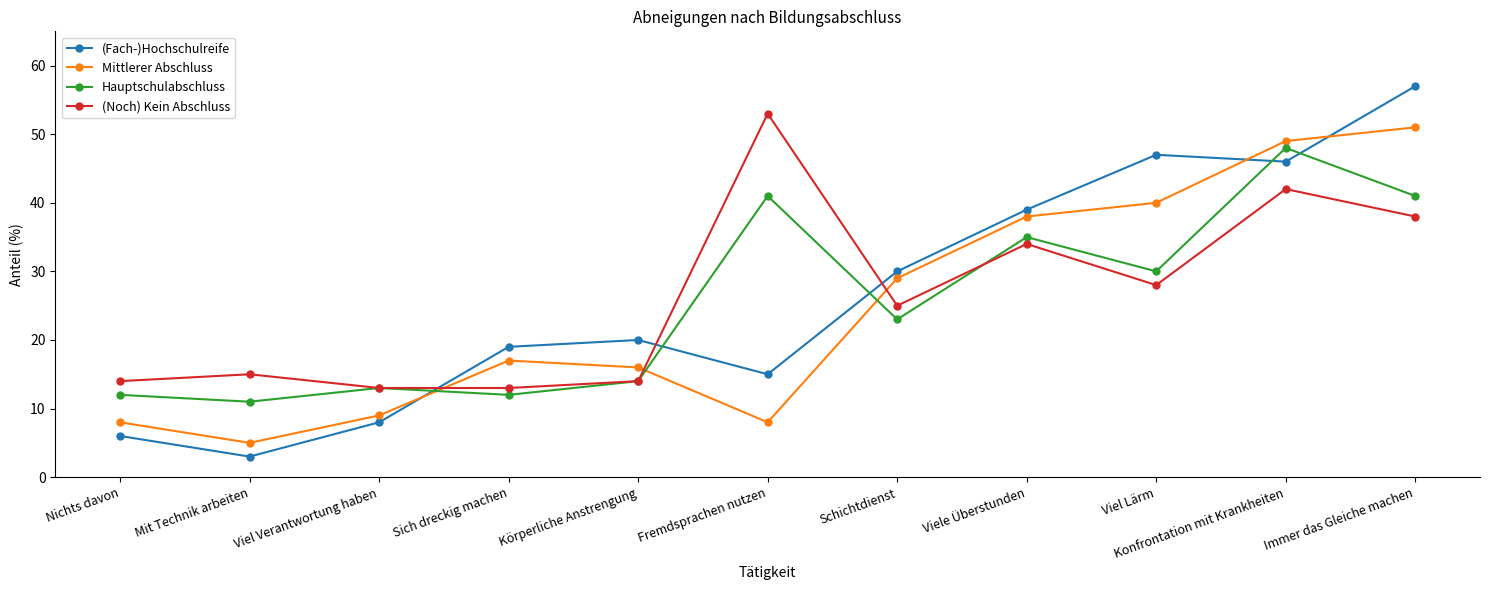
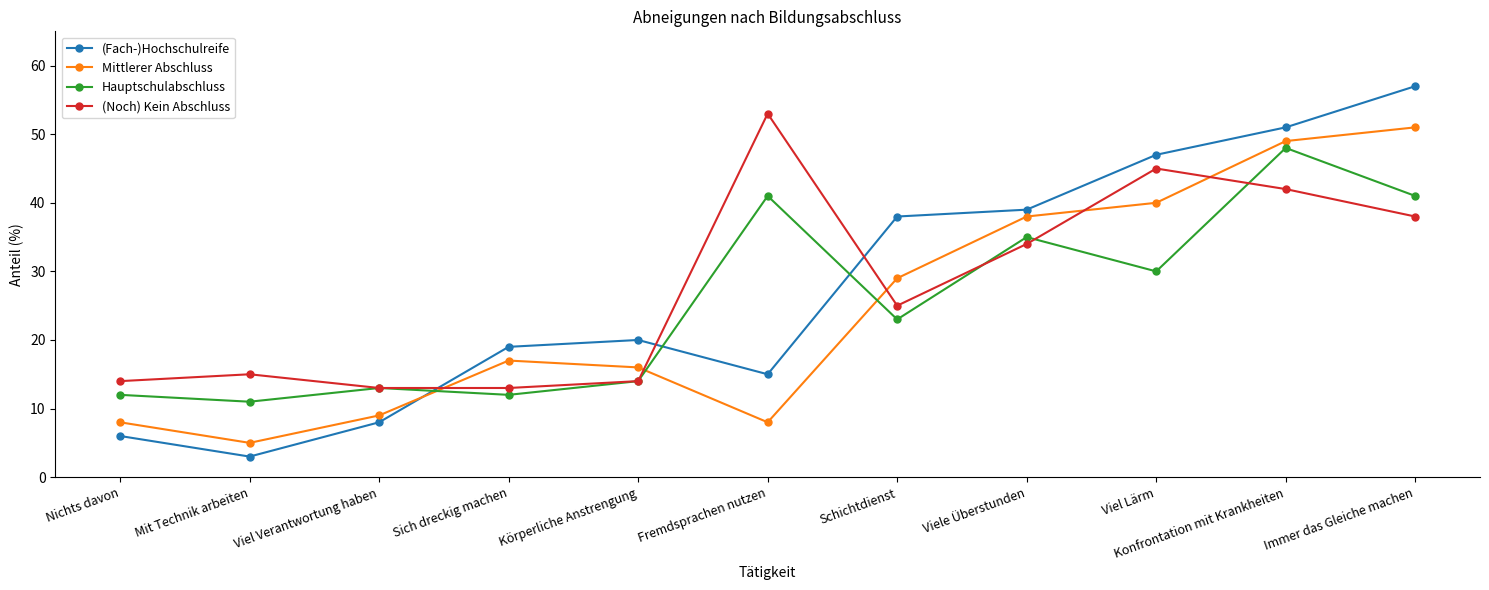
(Fach-)Hochschulreife, Schichtdienst: 30 -> 38
(Noch) Kein Abschluss, Viel Lärm: 28 -> 45
(Fach-)Hochschulreife, Konfrontation mit Krankheiten: 46 -> 51
